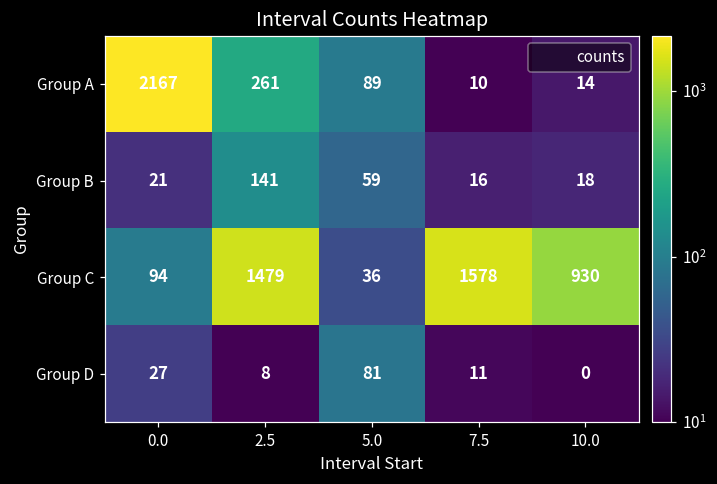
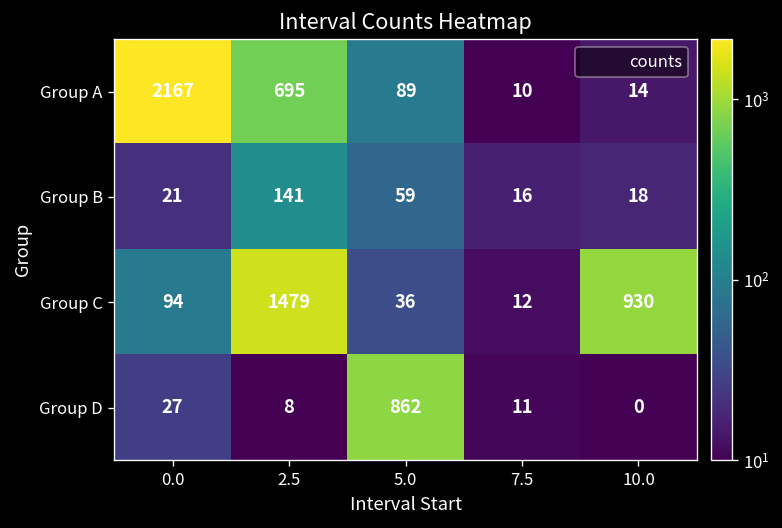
Group A, 2.5: 261 -> 695
Group C, 7.5: 1578 -> 12
Group D, 5.0: 81 -> 862
